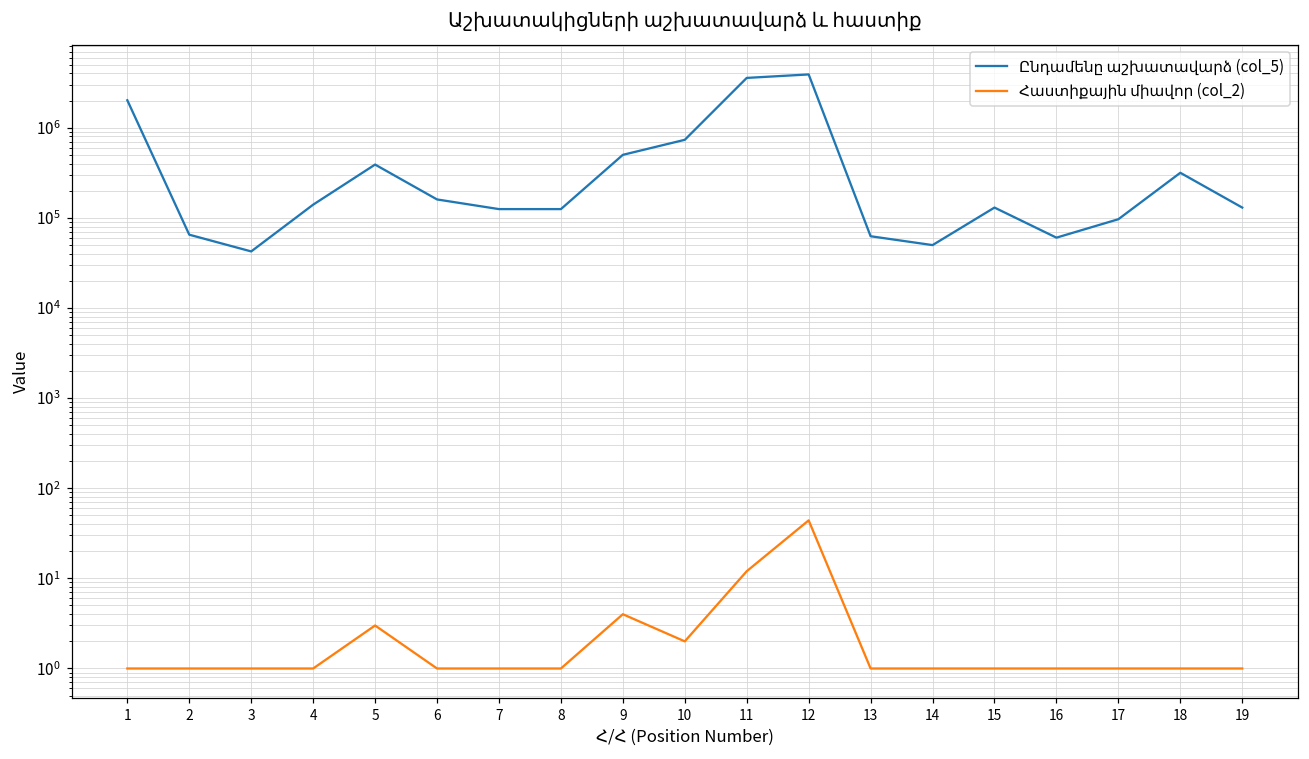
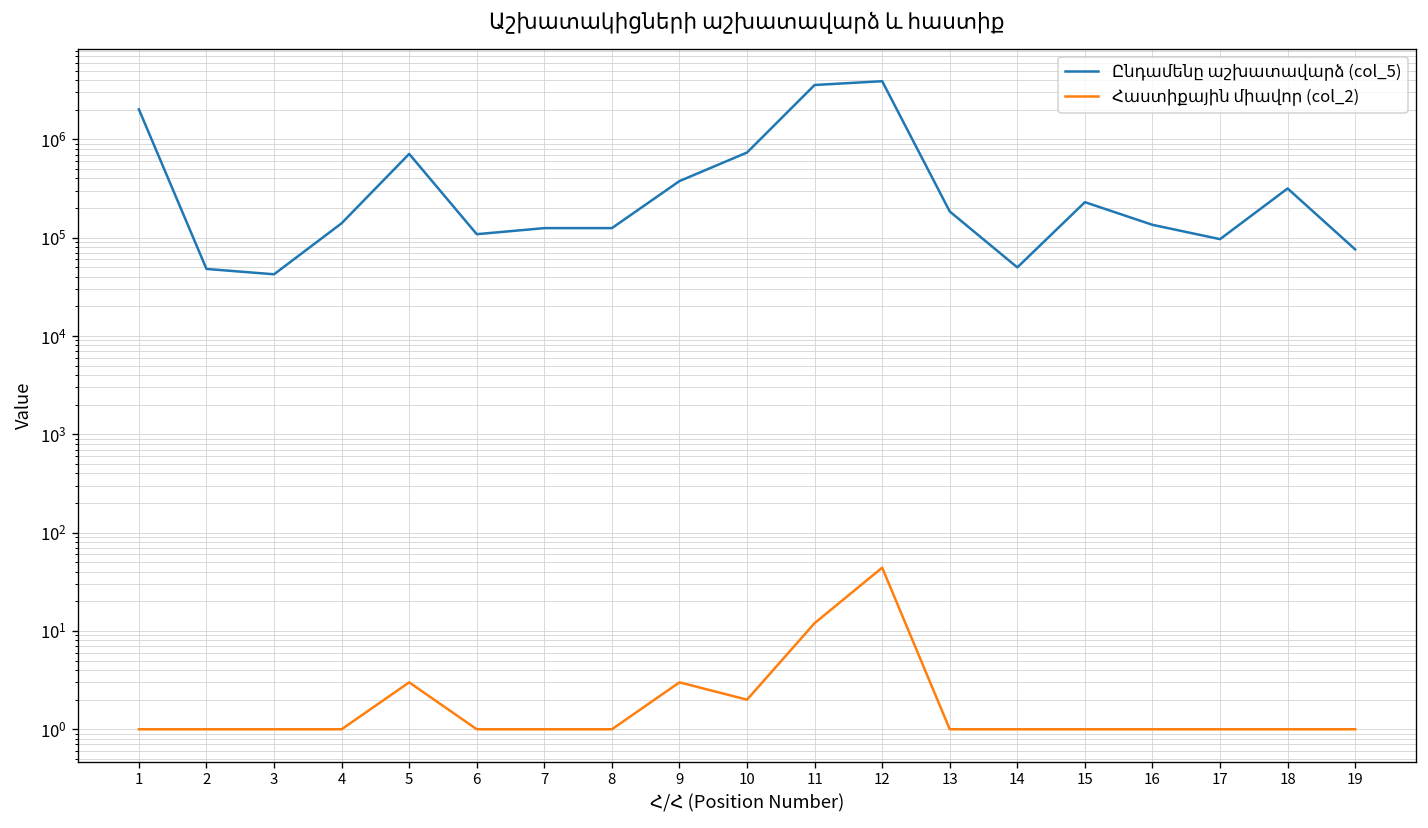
Ընդամենը աշխատավարձ (col_5), 2: 70000 -> 50000
Ընդամենը աշխատավարձ (col_5), 5: 400000 -> 700000
Ընդամենը աշխատավարձ (col_5), 6: 160000 -> 110000
Ընդամենը աշխատավարձ (col_5), 9: 500000 -> 400000
Հաստիքային միավոր (col_2), 9: 4 -> 3
Ընդամենը աշխատավարձ (col_5), 13: 60000 -> 180000
Ընդամենը աշխատավարձ (col_5), 15: 130000 -> 230000
Ընդամենը աշխատավարձ (col_5), 16: 60000 -> 140000
Ընդամենը աշխատավարձ (col_5), 19: 130000 -> 80000
